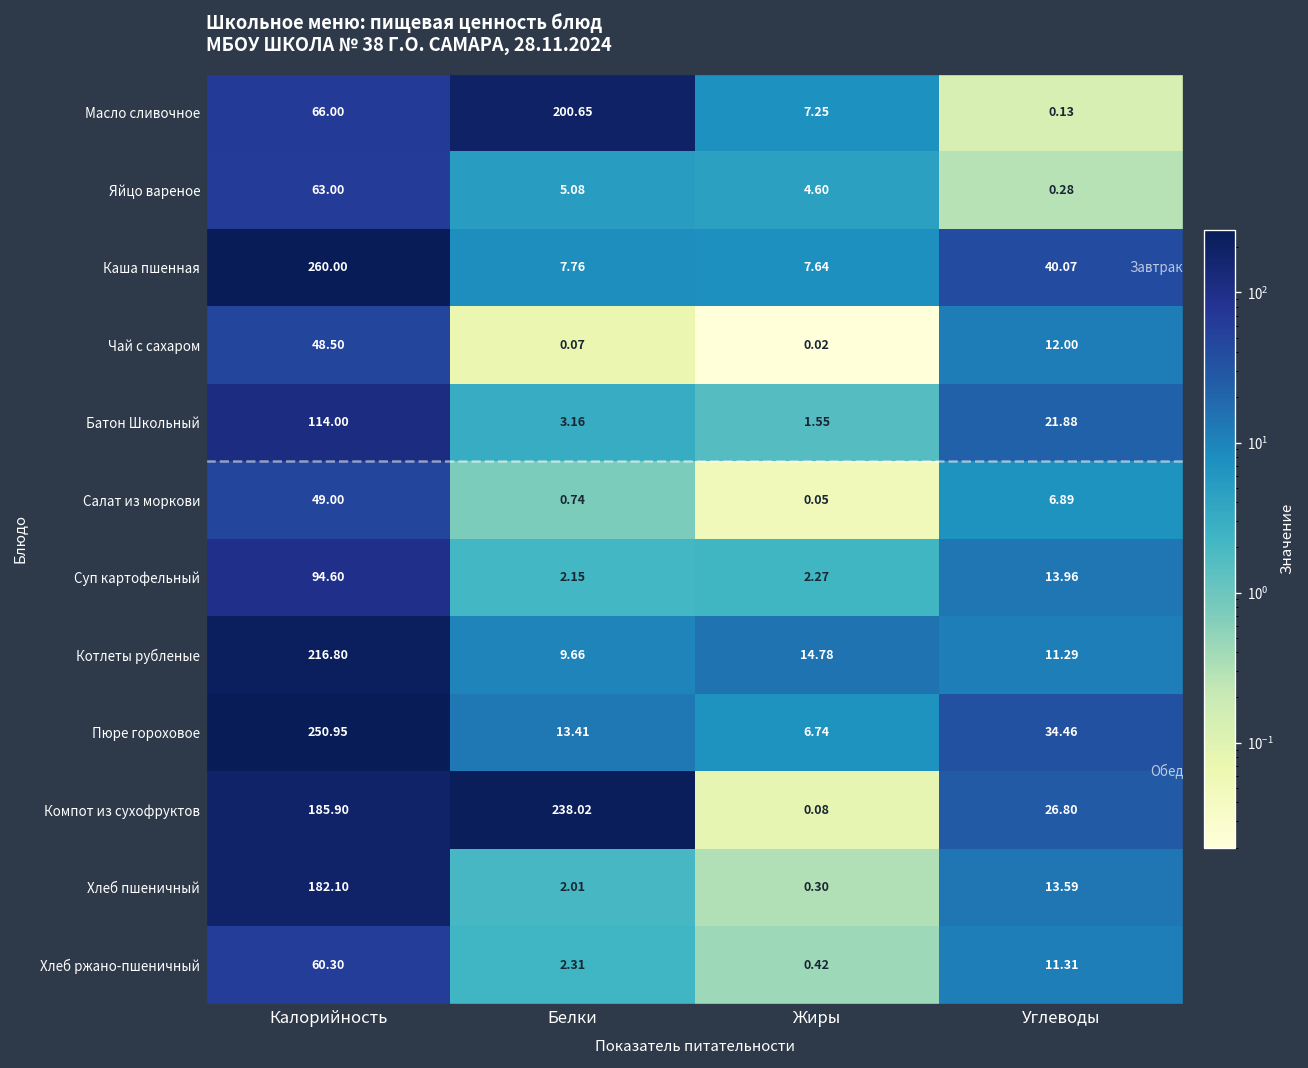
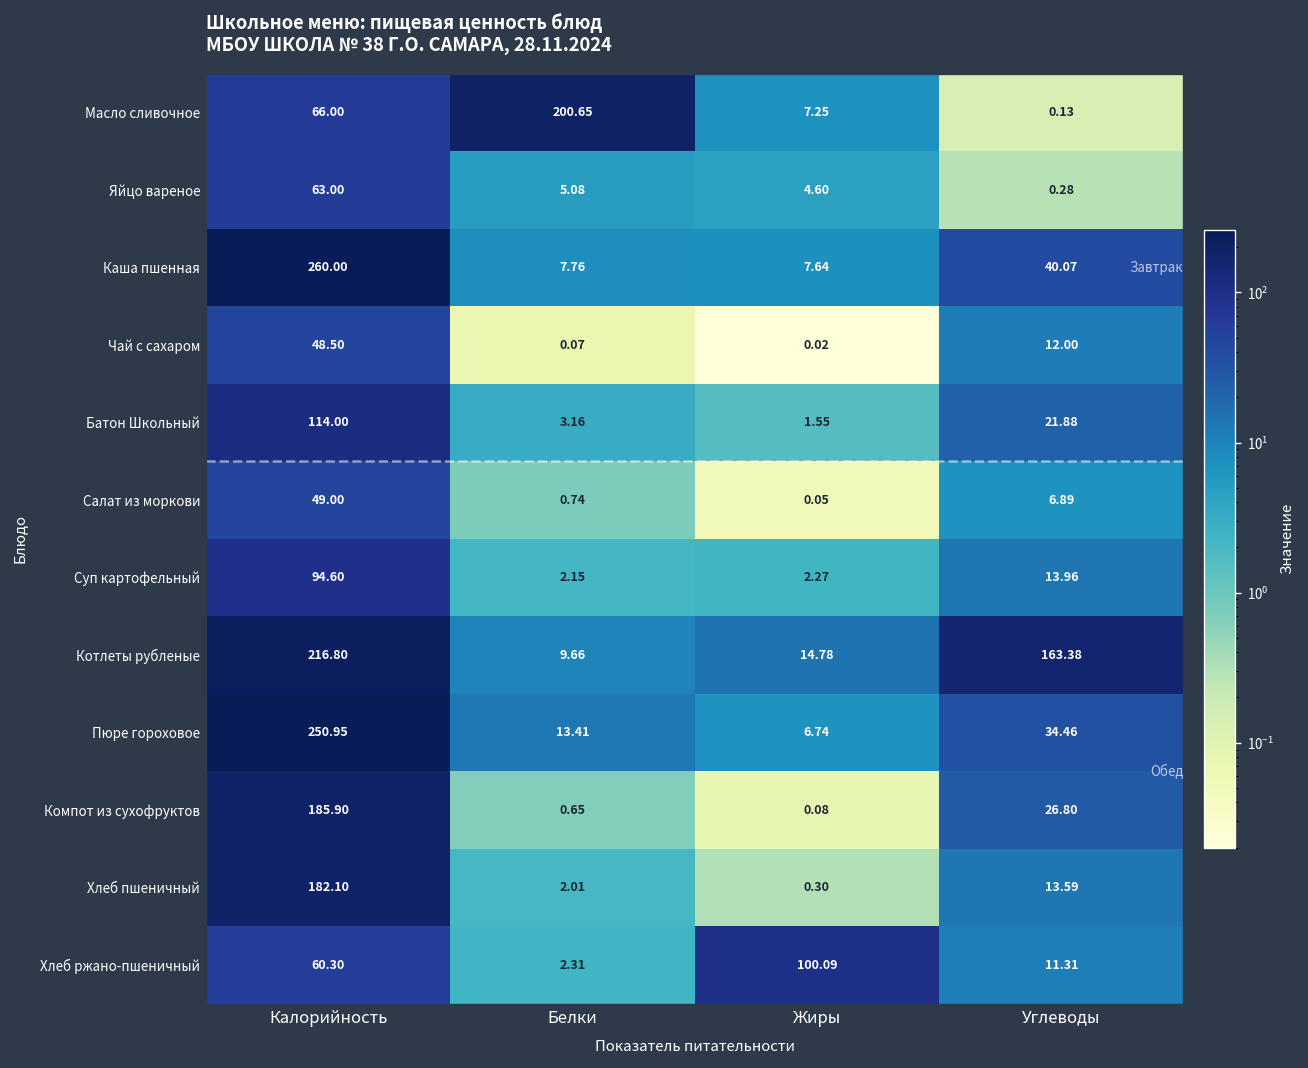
Котлеты рубленые, Углеводы: 11.29 -> 163.38
Компот из сухофруктов, Белки: 238.02 -> 0.65
Хлеб ржано-пшеничный, Жиры: 0.42 -> 100.09
